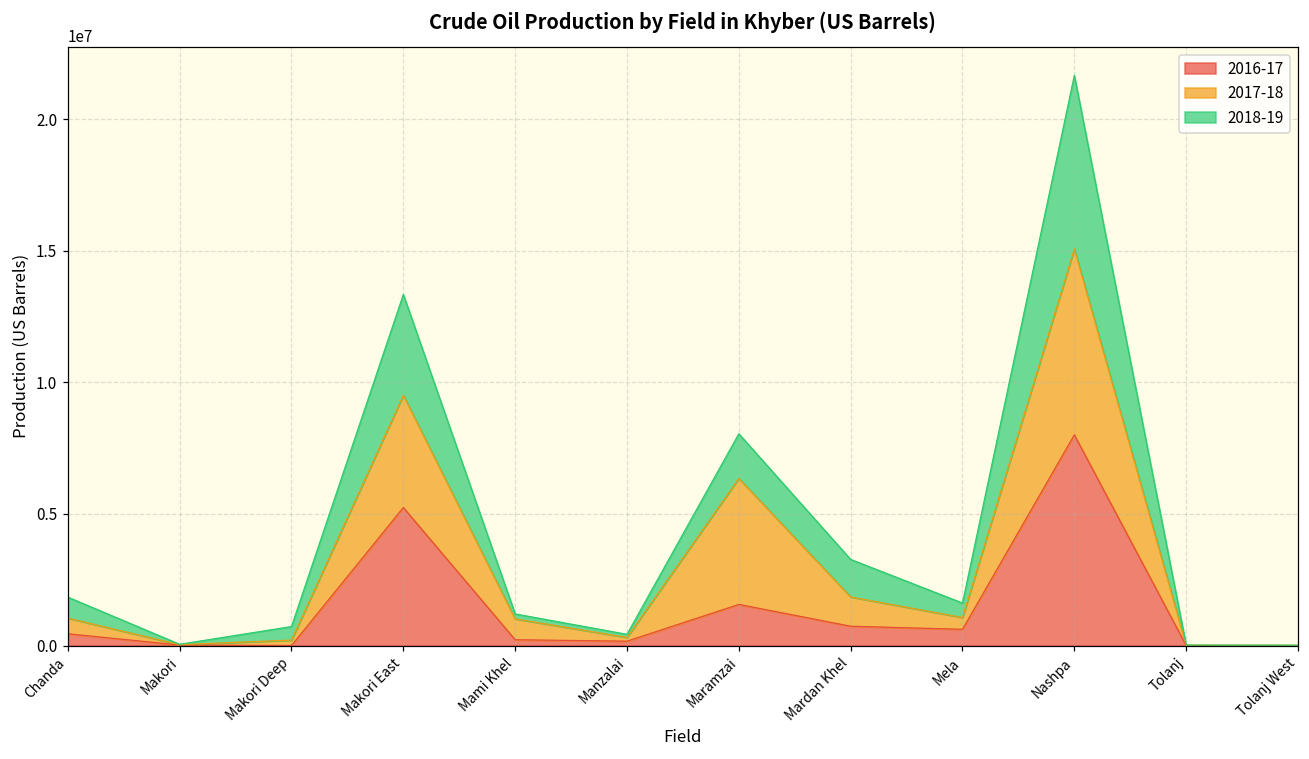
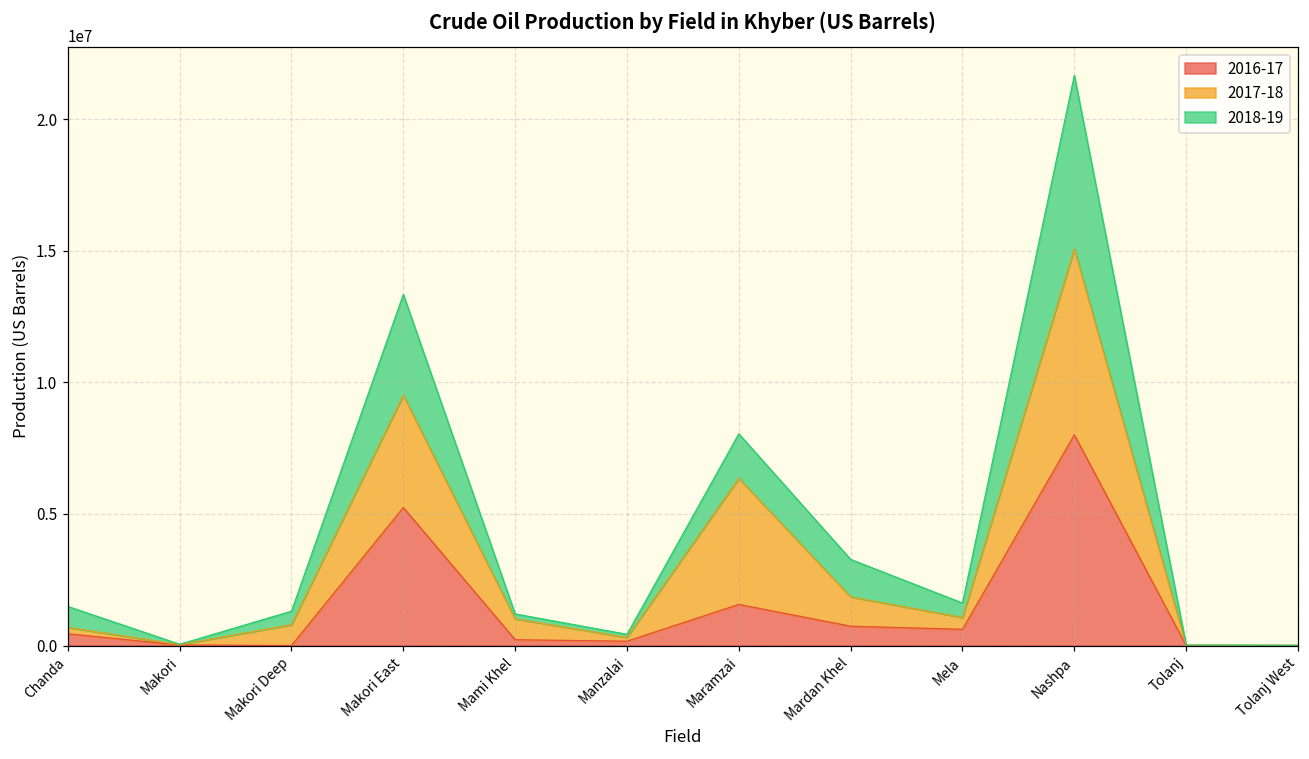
2017-18, Chanda: 600000 -> 200000
2017-18, Makori Deep: 200000 -> 800000
